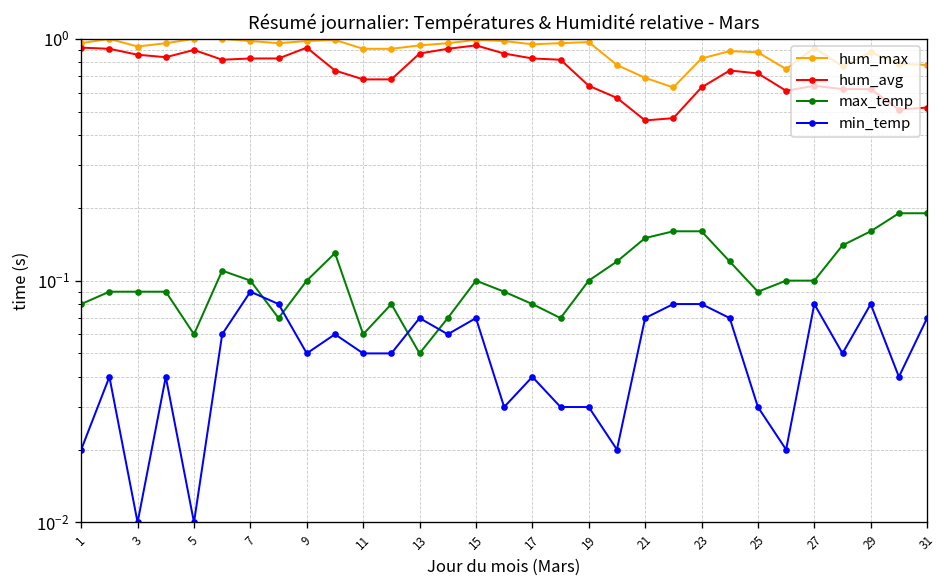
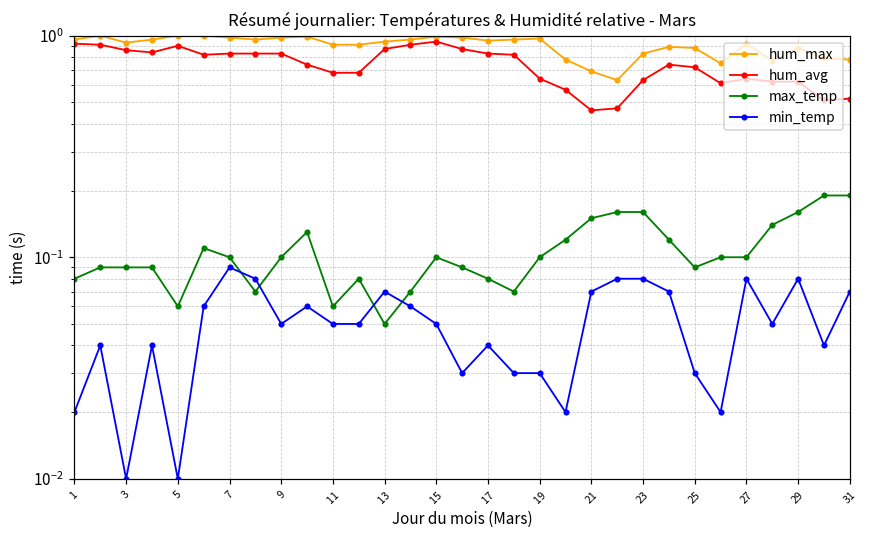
hum_avg, 9: 0.9 -> 0.83
min_temp, 15: 0.070 -> 0.050
